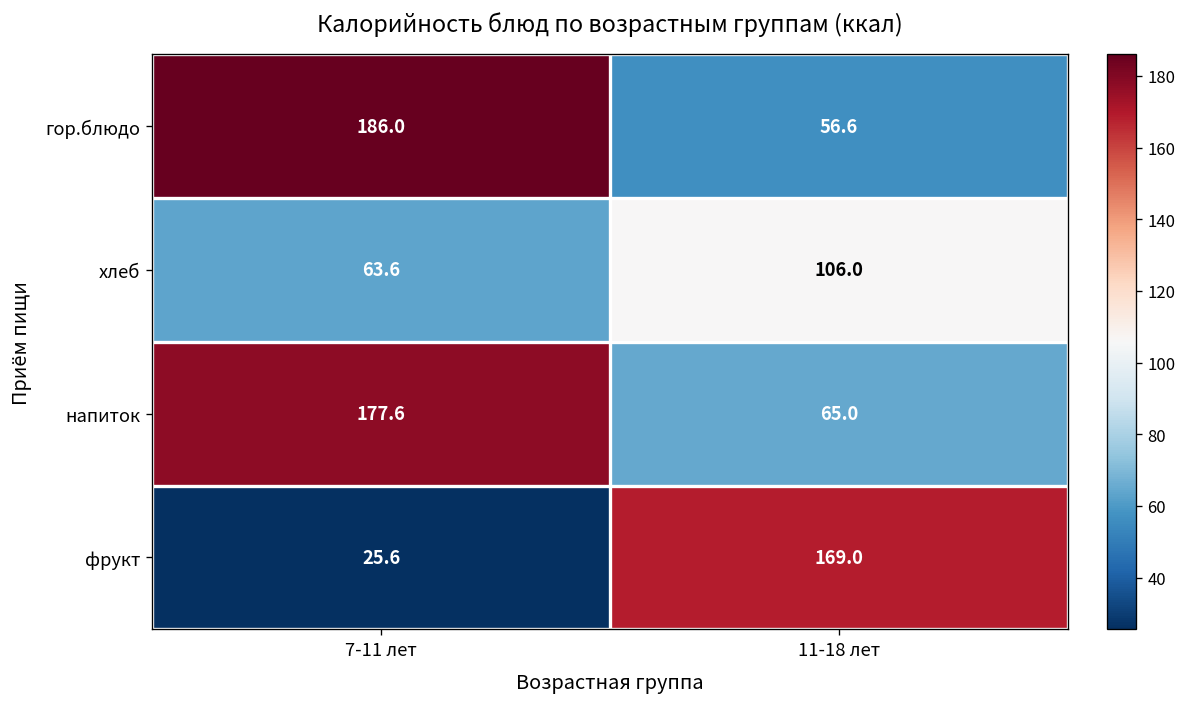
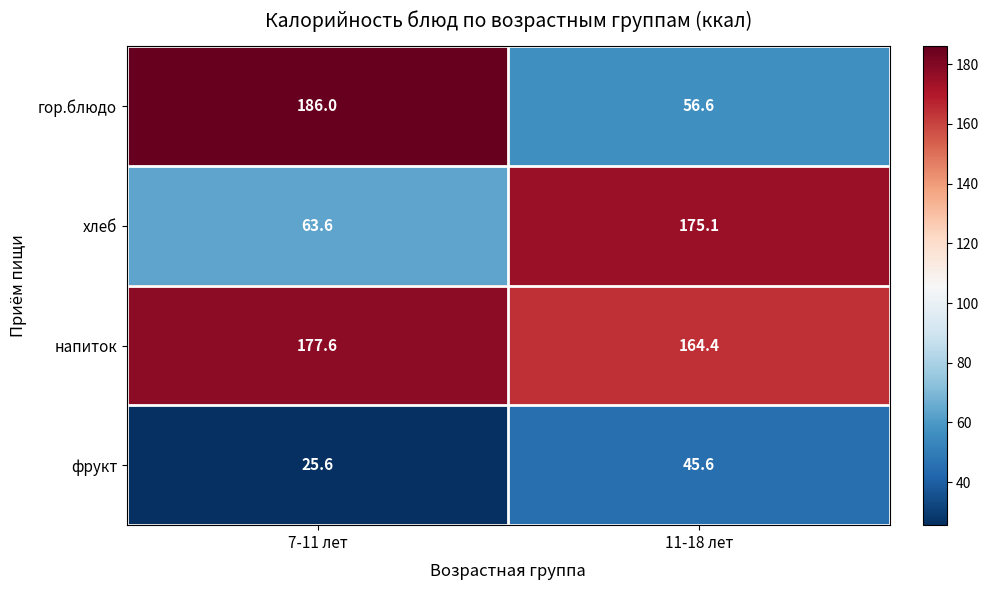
хлеб, 11-18 лет: 106.0 -> 175.1
напиток, 11-18 лет: 65.0 -> 164.4
фрукт, 11-18 лет: 169.0 -> 45.6
